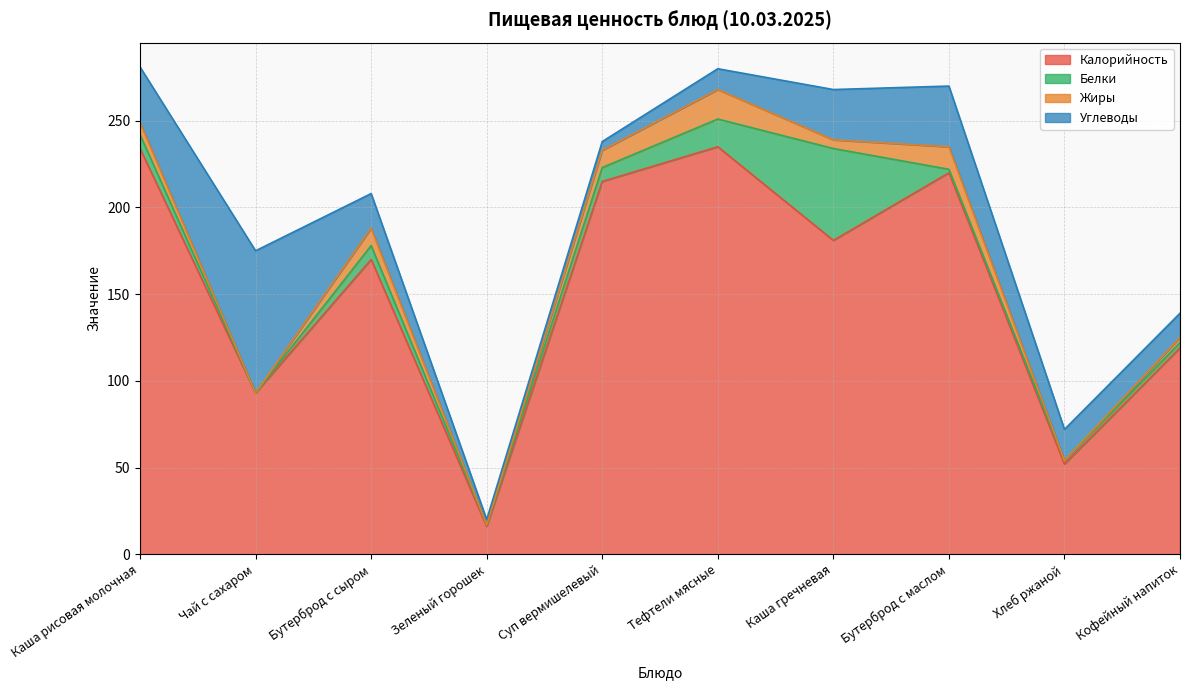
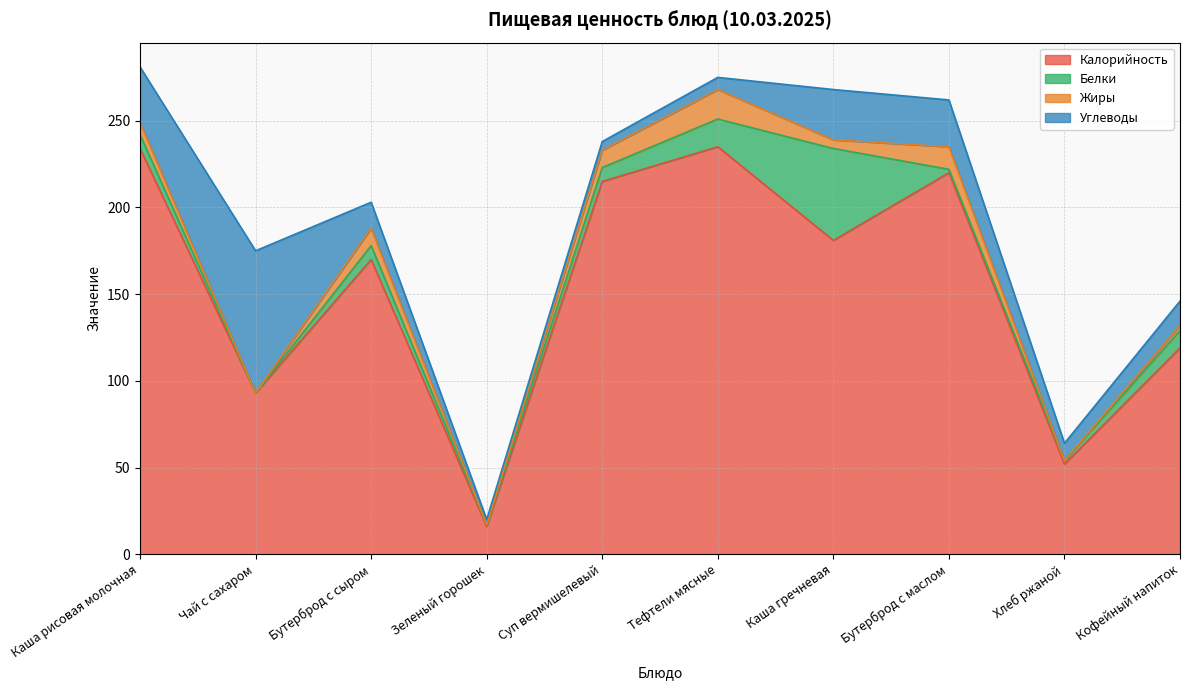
Углеводы, Бутерброд с сыром: 20 -> 15
Углеводы, Тефтели мясные: 12 -> 7
Углеводы, Бутерброд с маслом: 35 -> 27
Углеводы, Хлеб ржаной: 18 -> 10
Белки, Кофейный напиток: 3 -> 10
